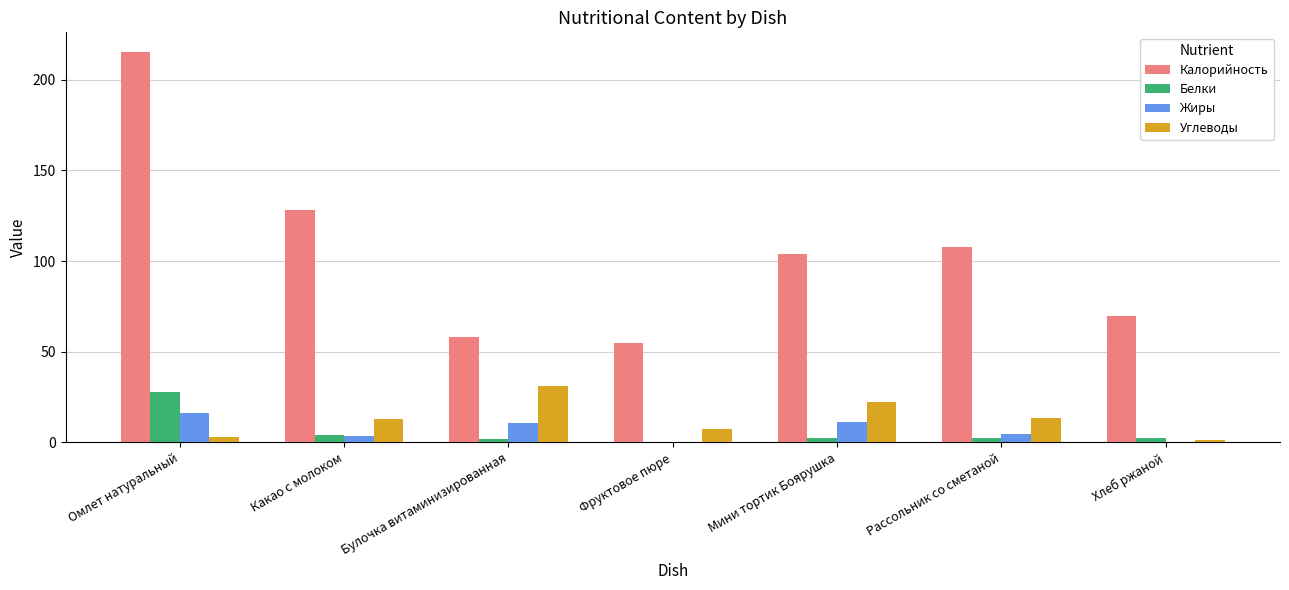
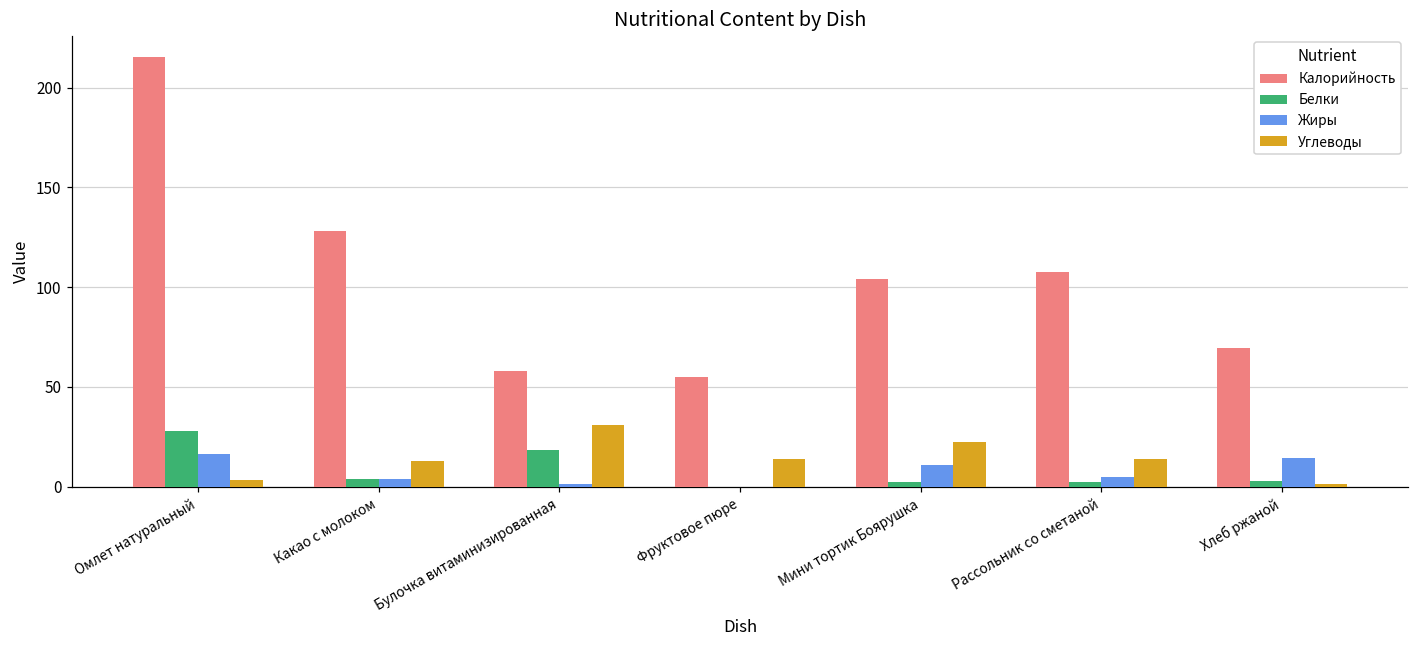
Белки, Булочка витаминизированная: 2 -> 19
Жиры, Булочка витаминизированная: 11 -> 2
Углеводы, Фруктовое пюре: 8 -> 14
Жиры, Хлеб ржаной: 0 -> 14
